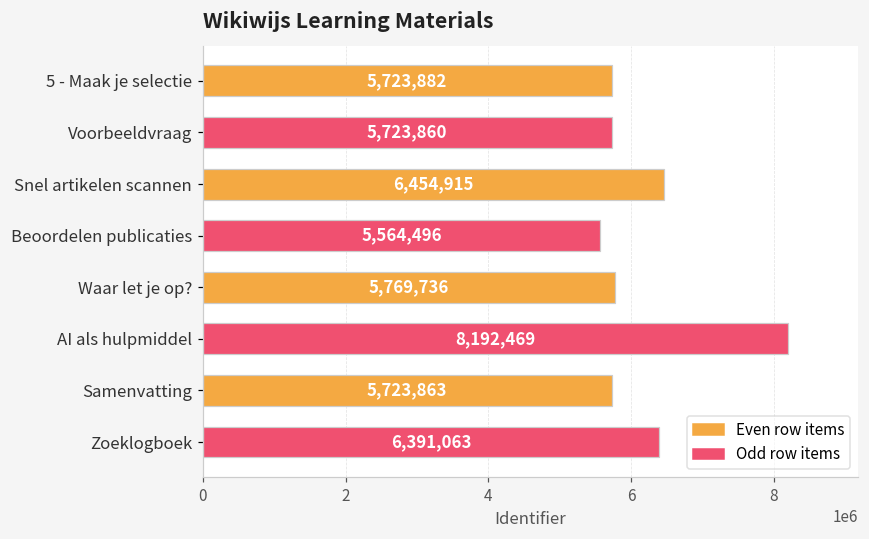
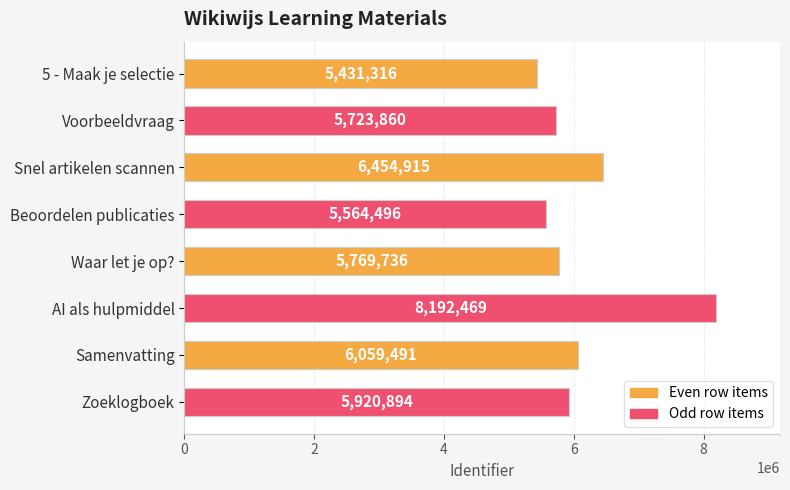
5 - Maak je selectie: 5,723,882 -> 5,431,316
Samenvatting: 5,723,863 -> 6,059,491
Zoeklogboek: 6,391,063 -> 5,920,894
